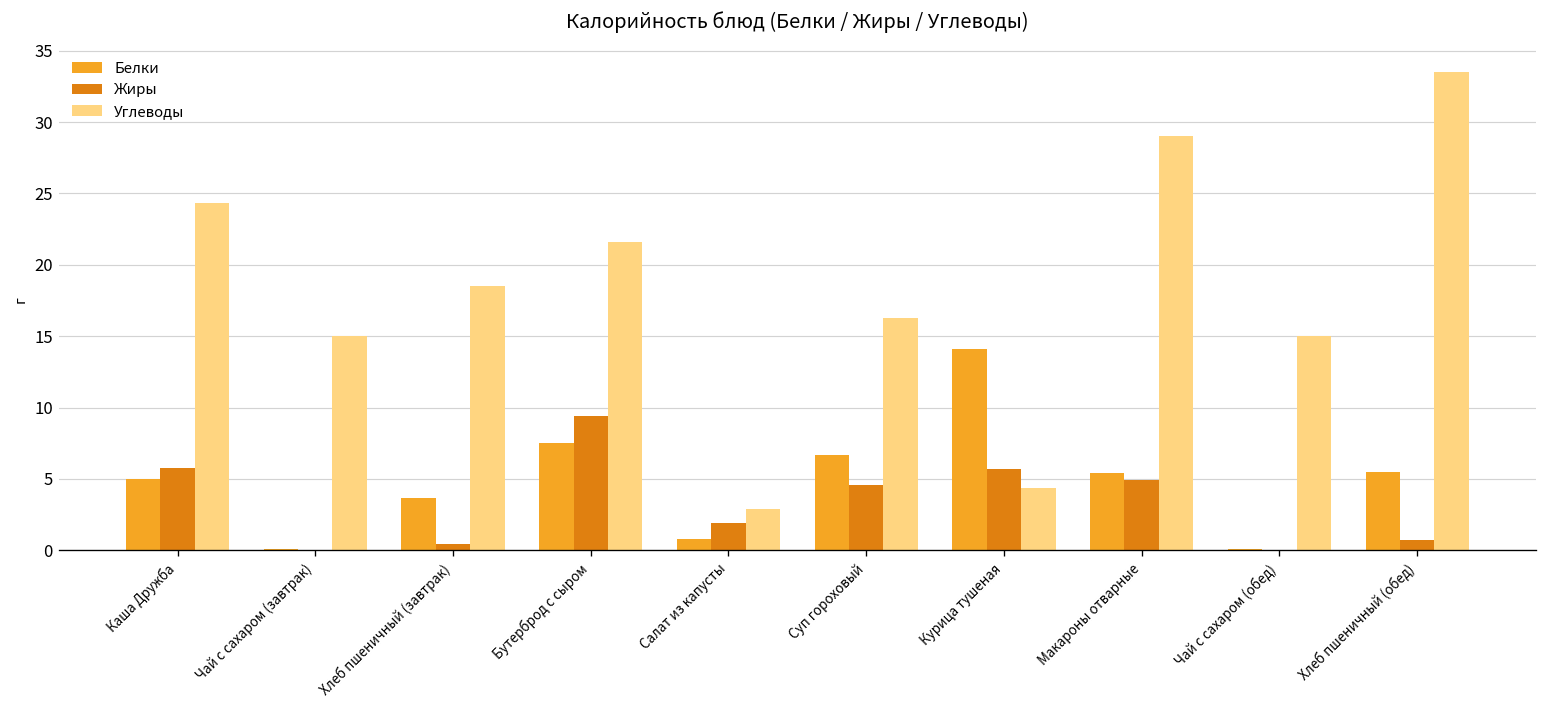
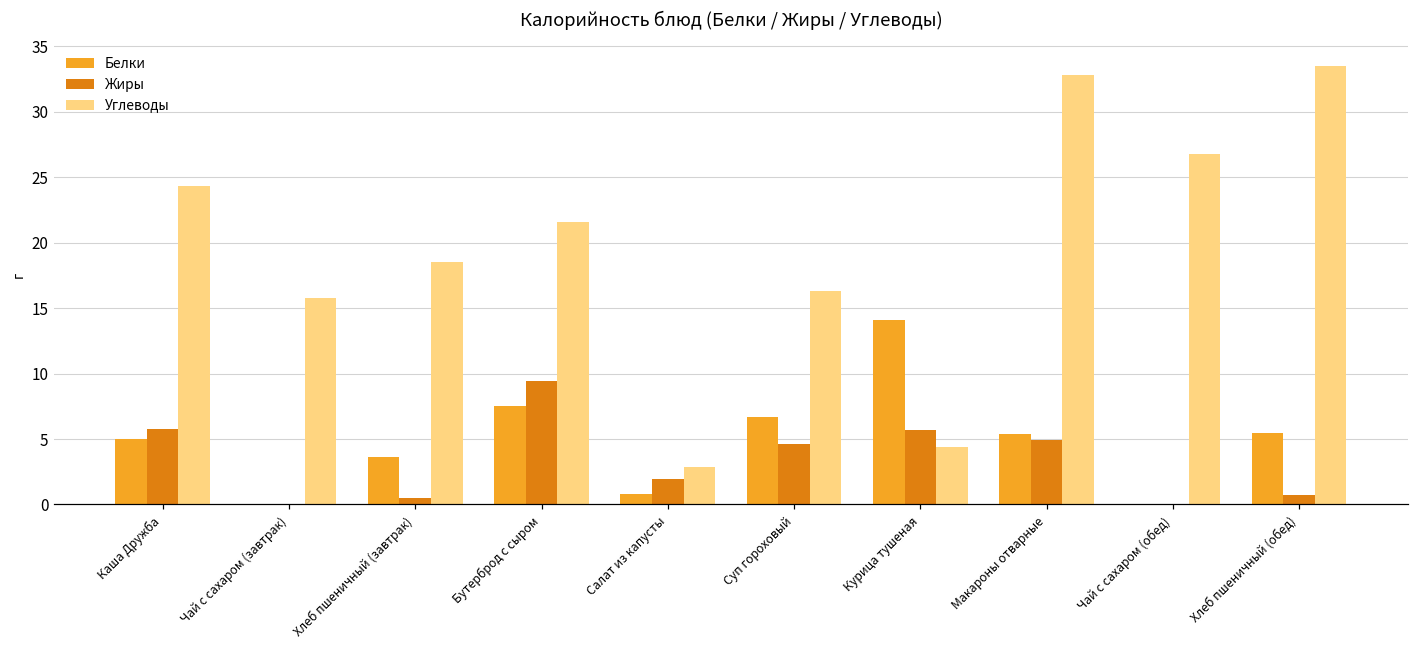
Углеводы, Чай с сахаром (завтрак): 15.0 -> 15.8
Углеводы, Макароны отварные: 29.0 -> 32.8
Углеводы, Чай с сахаром (обед): 15.0 -> 26.8
